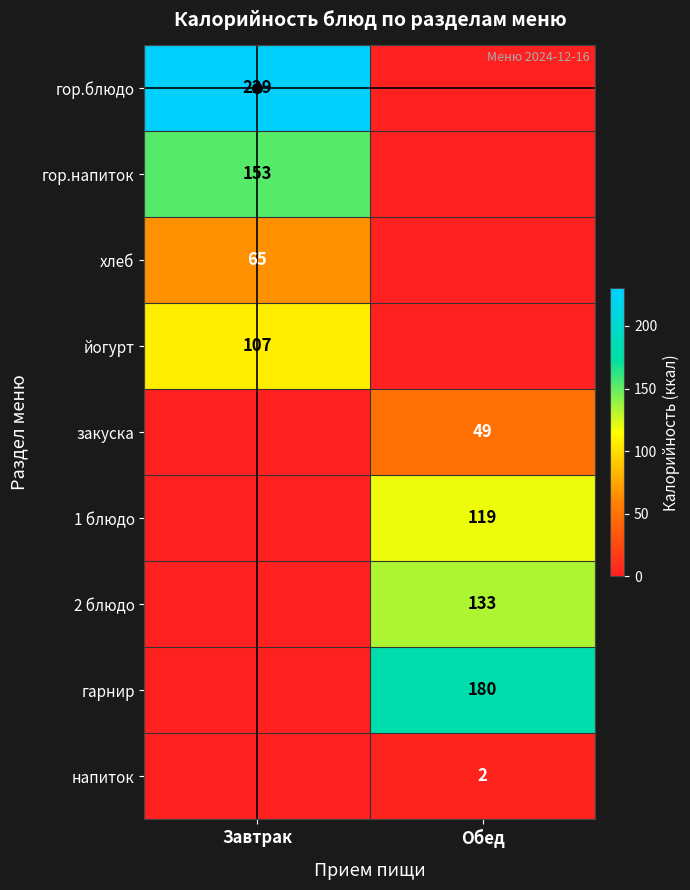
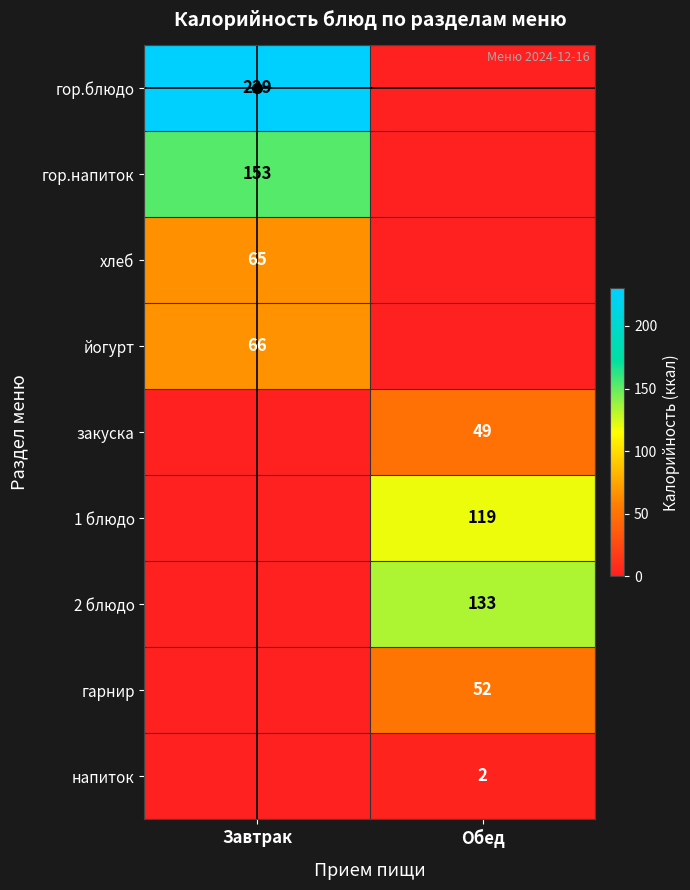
йогурт, Завтрак: 107 -> 66
гарнир, Обед: 180 -> 52
